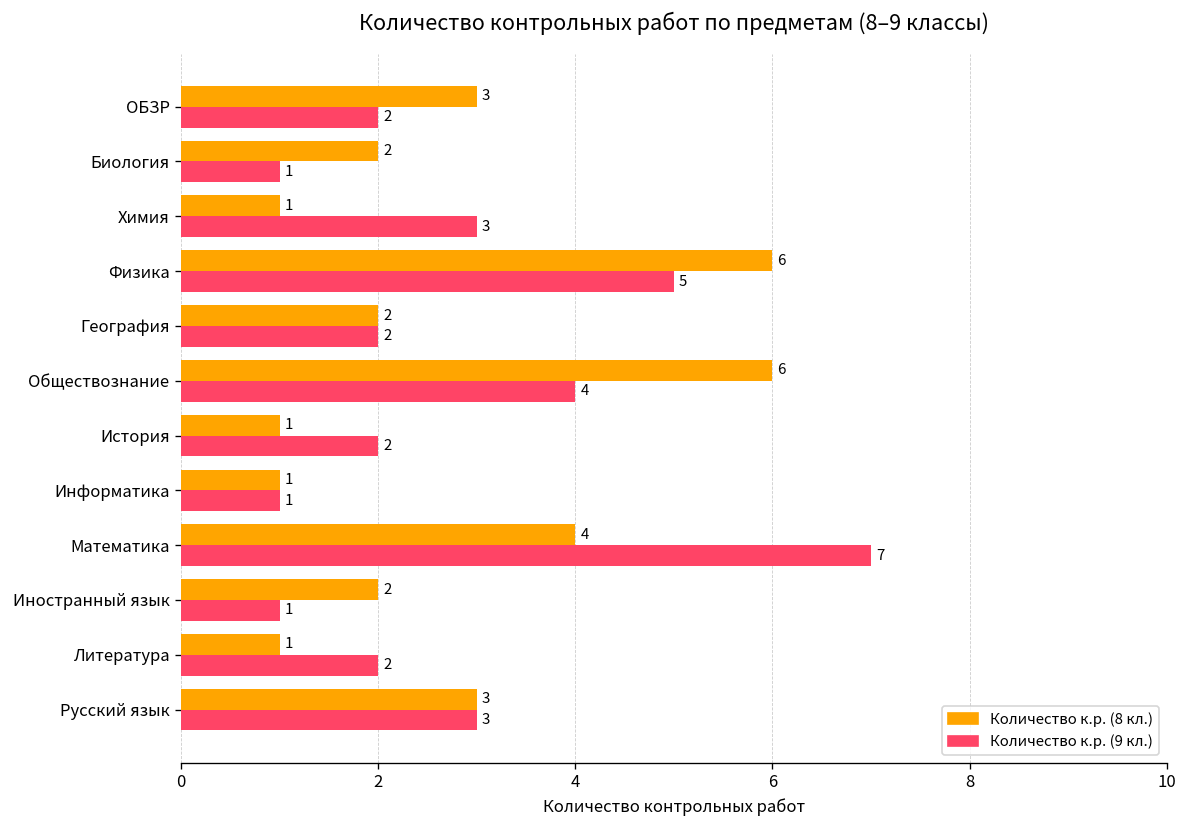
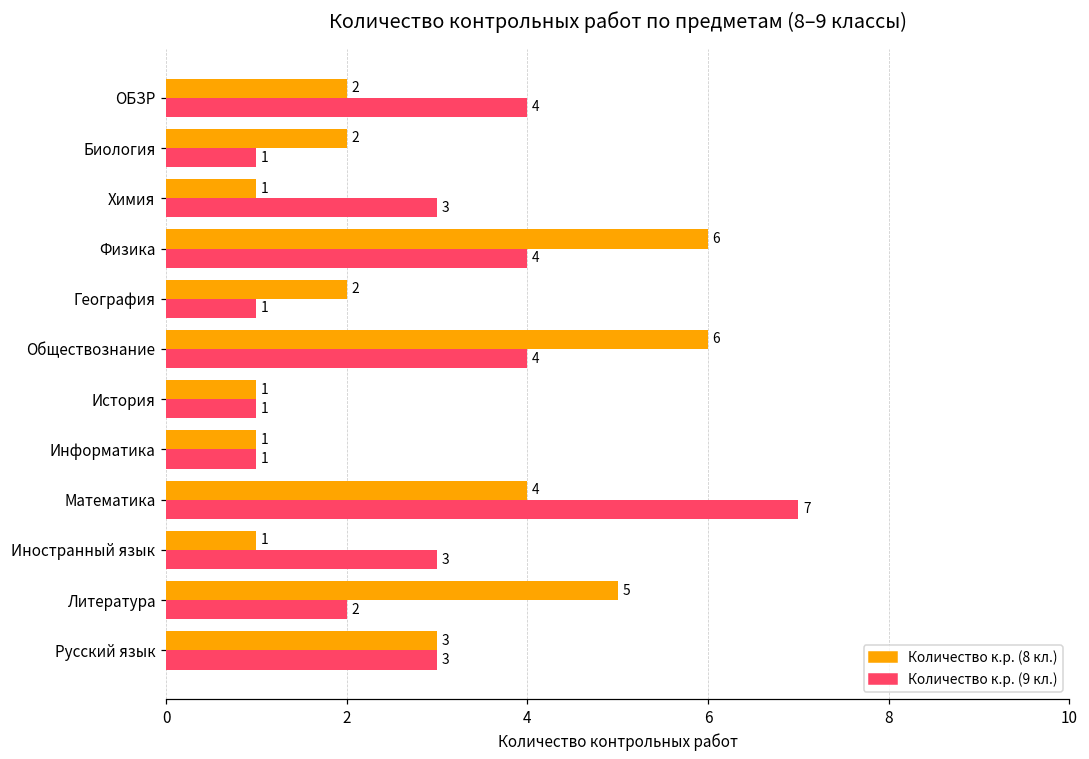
Количество к.р. (8 кл.), ОБЗР: 3 -> 2
Количество к.р. (9 кл.), ОБЗР: 2 -> 4
Количество к.р. (9 кл.), Физика: 5 -> 4
Количество к.р. (9 кл.), География: 2 -> 1
Количество к.р. (9 кл.), История: 2 -> 1
Количество к.р. (8 кл.), Иностранный язык: 2 -> 1
Количество к.р. (9 кл.), Иностранный язык: 1 -> 3
Количество к.р. (8 кл.), Литература: 1 -> 5
